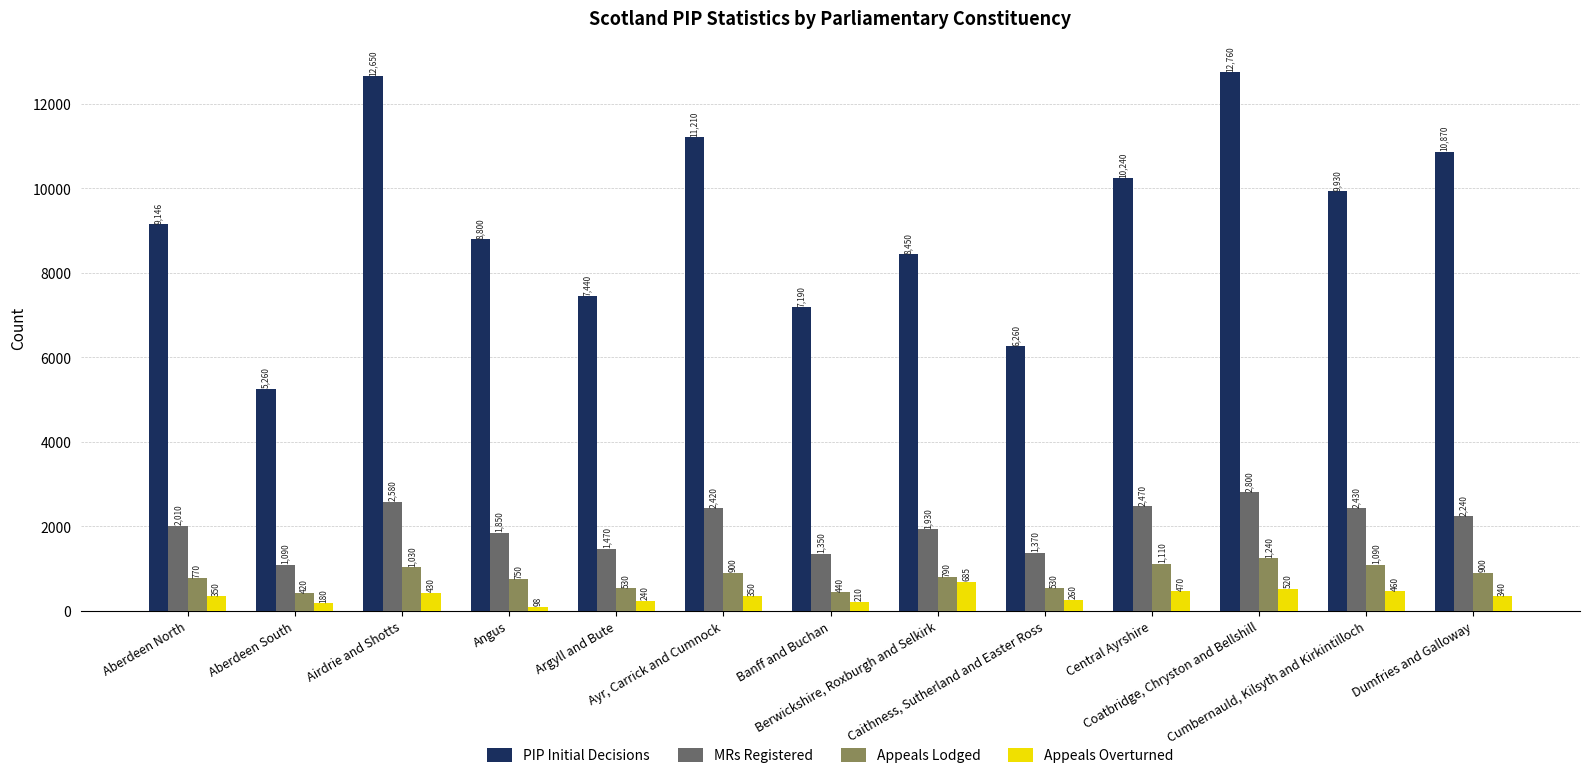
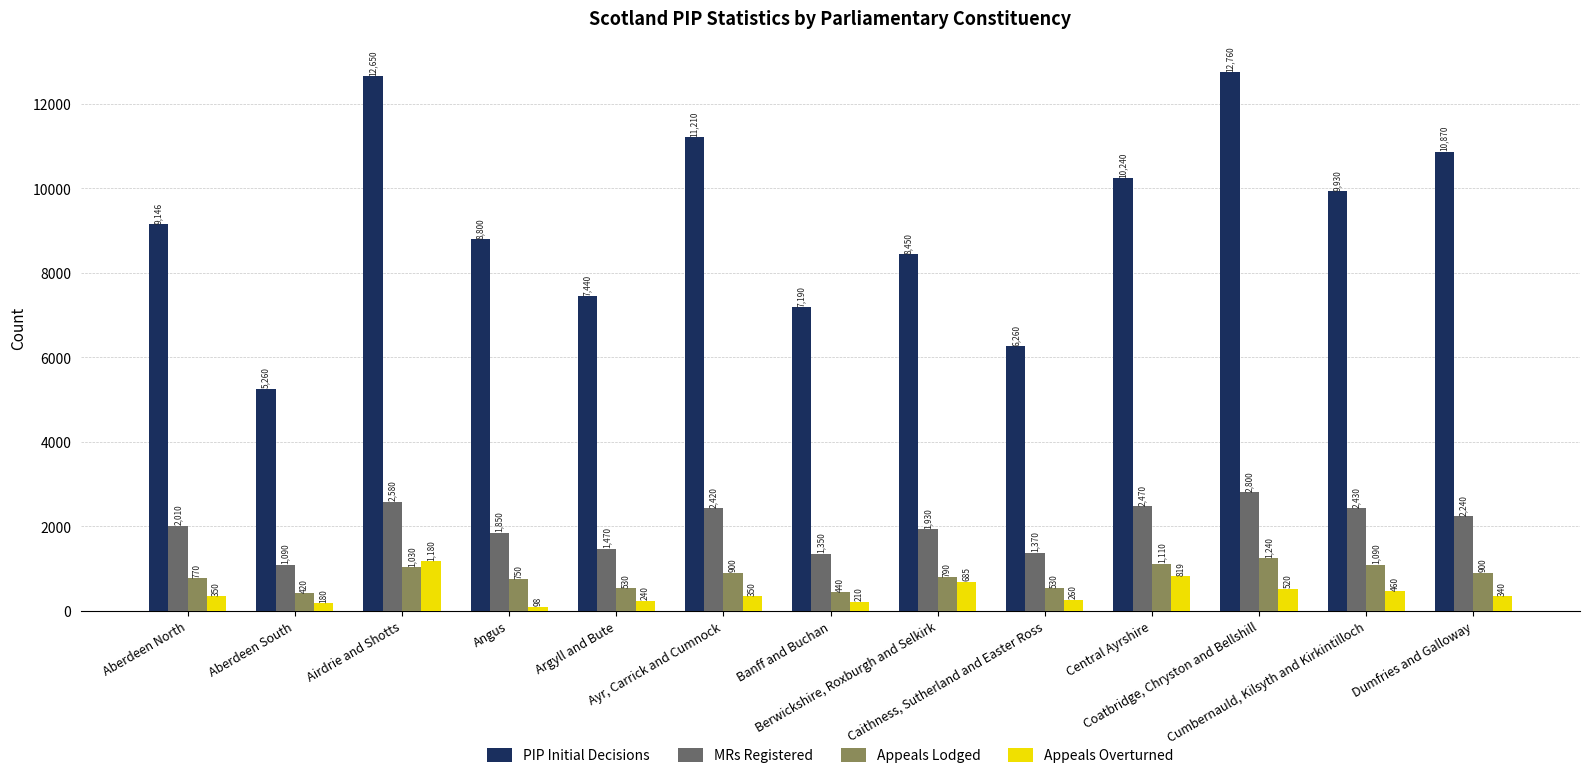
Appeals Overturned, Airdrie and Shotts: 430 -> 1,180
Appeals Overturned, Central Ayrshire: 470 -> 819
